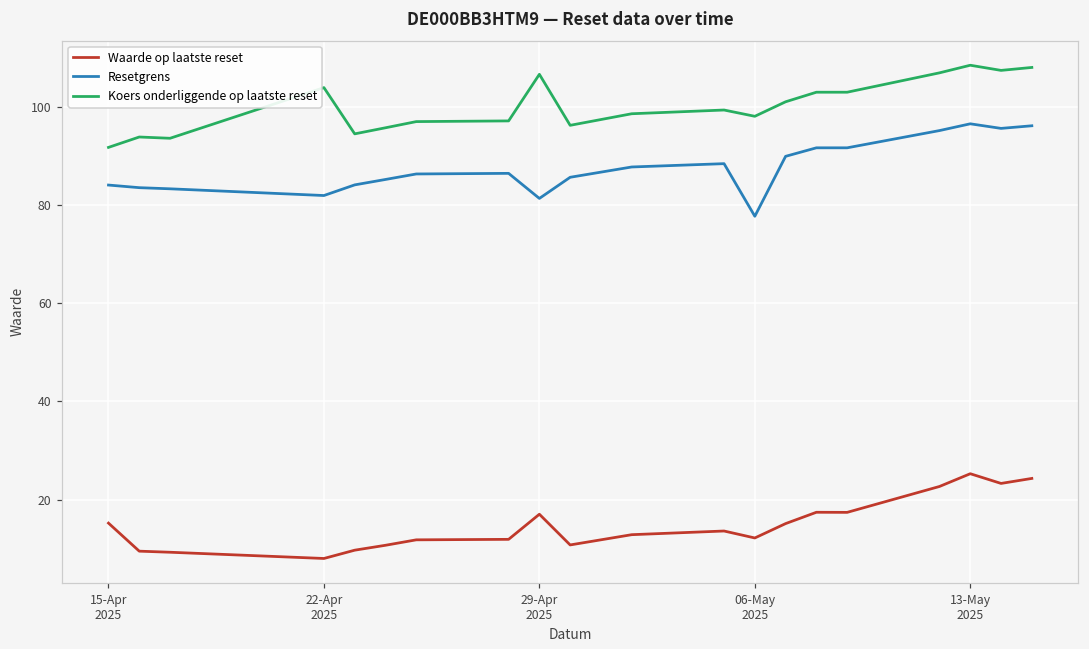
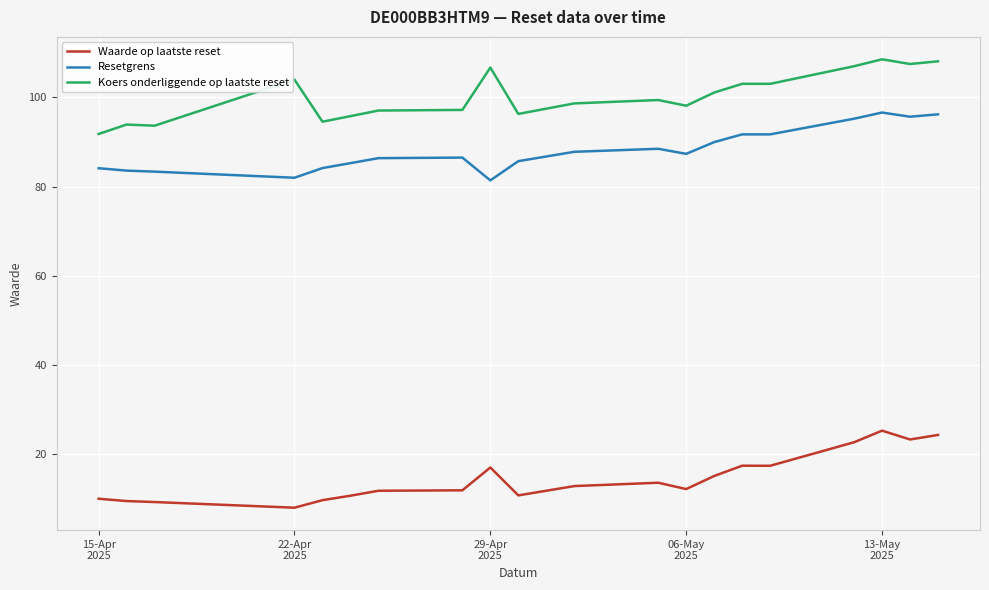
Waarde op laatste reset, 15-Apr 2025: 15 -> 10
Resetgrens, 06-May 2025: 78 -> 87
